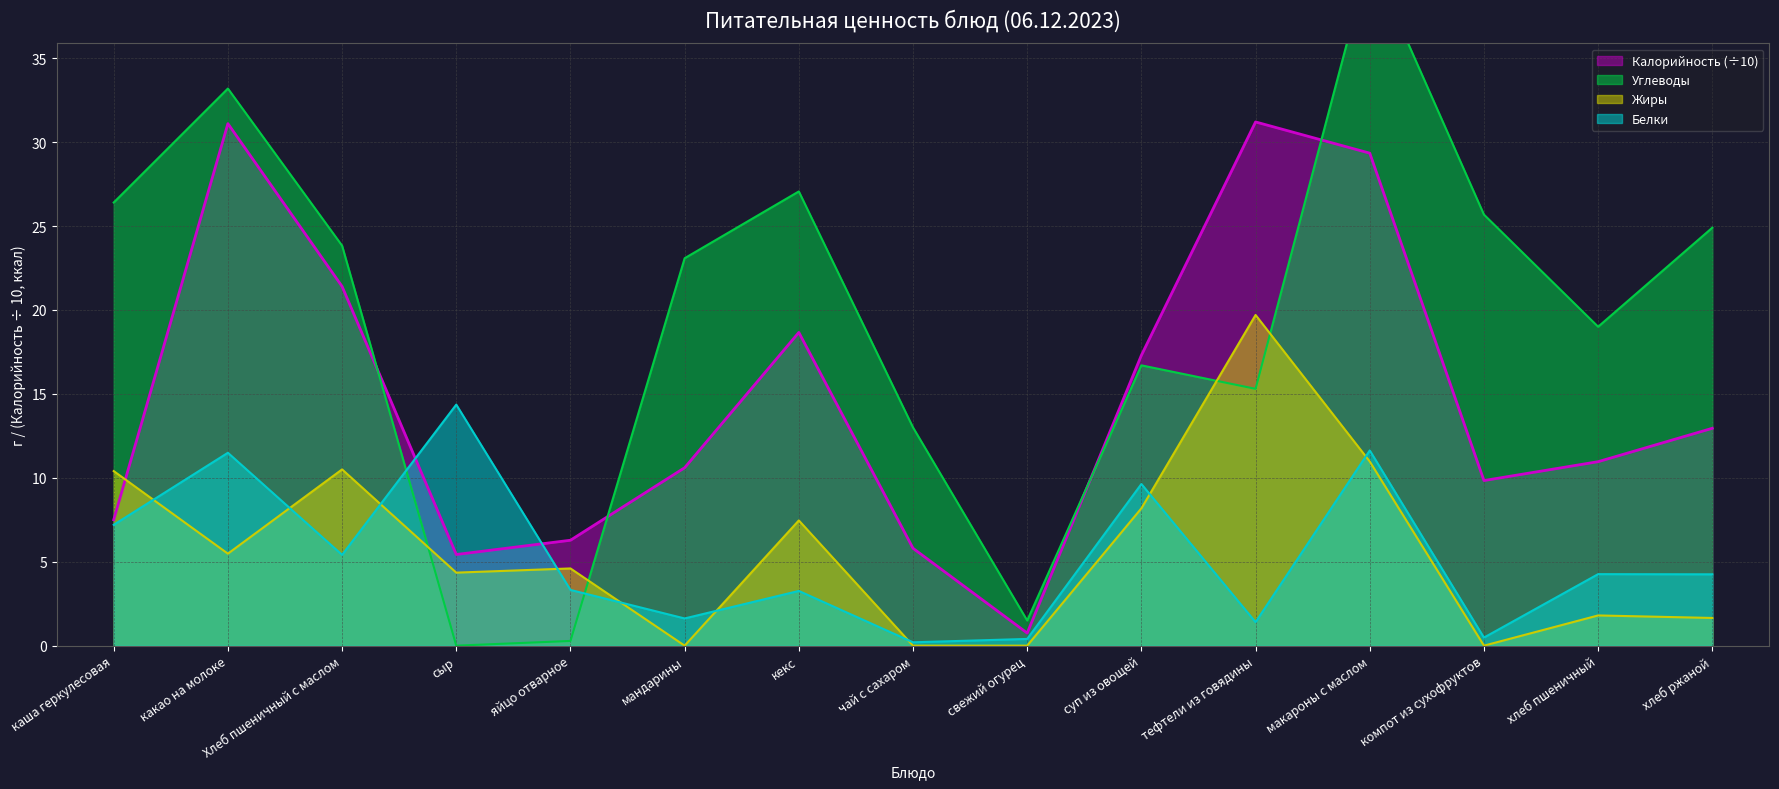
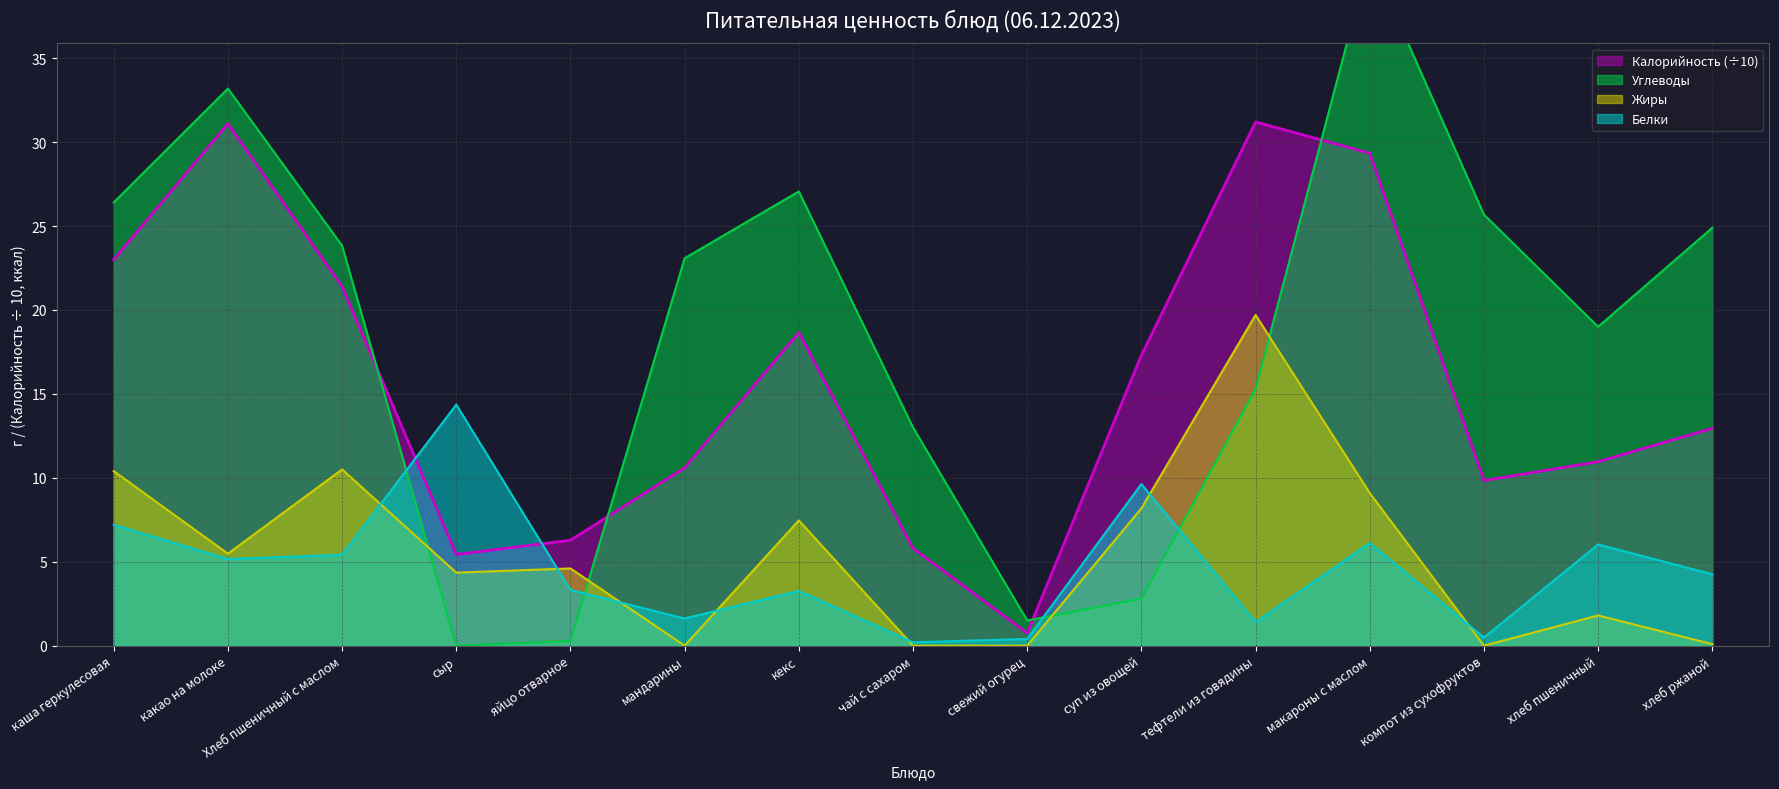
Калорийность (÷10), каша геркулесовая: 7.5 -> 23.0
Белки, какао на молоке: 11.5 -> 5.2
Углеводы, суп из овощей: 16.7 -> 2.8
Жиры, макароны с маслом: 11.0 -> 9.1
Белки, макароны с маслом: 11.6 -> 6.1
Белки, хлеб пшеничный: 4.3 -> 6.0
Жиры, хлеб ржаной: 1.7 -> 0.1
